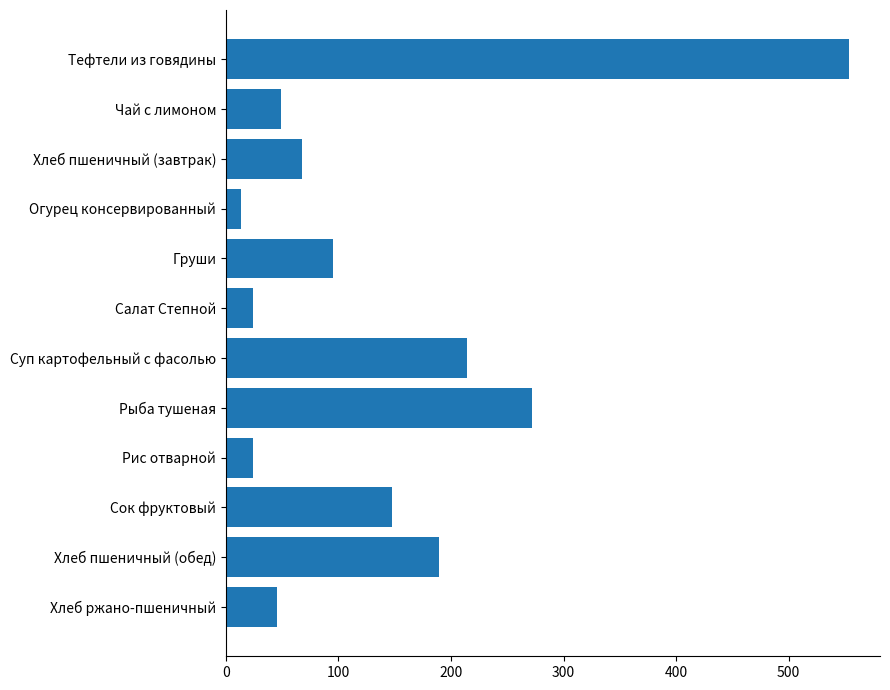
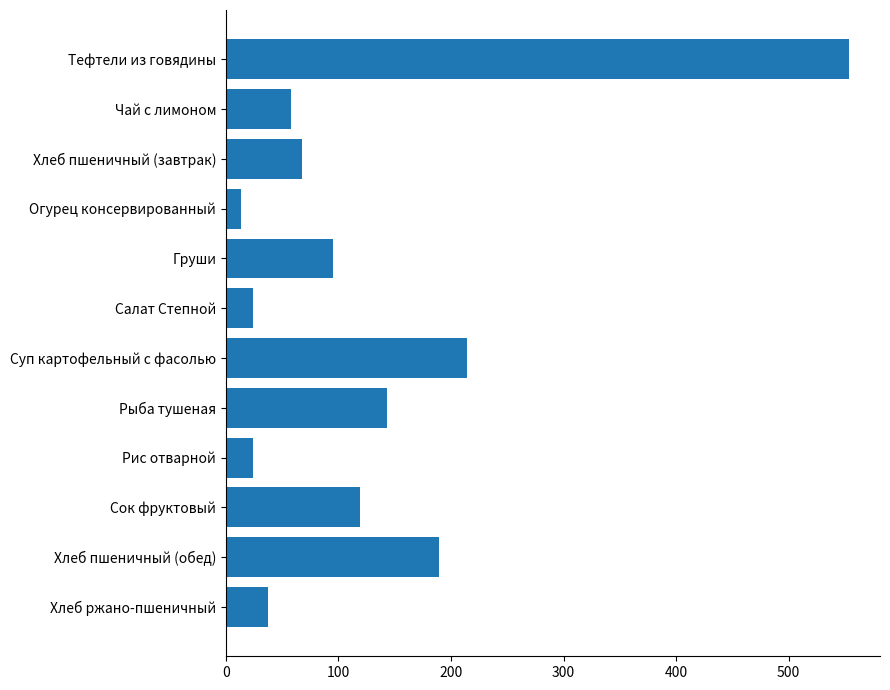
Чай с лимоном: 49 -> 58
Рыба тушеная: 272 -> 143
Сок фруктовый: 148 -> 120
Хлеб ржано-пшеничный: 45 -> 38
